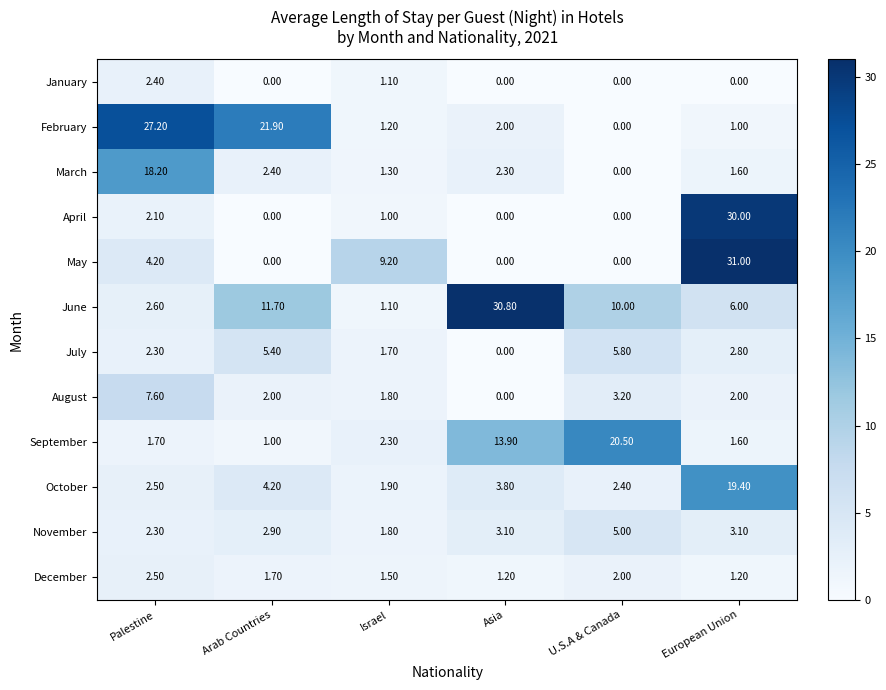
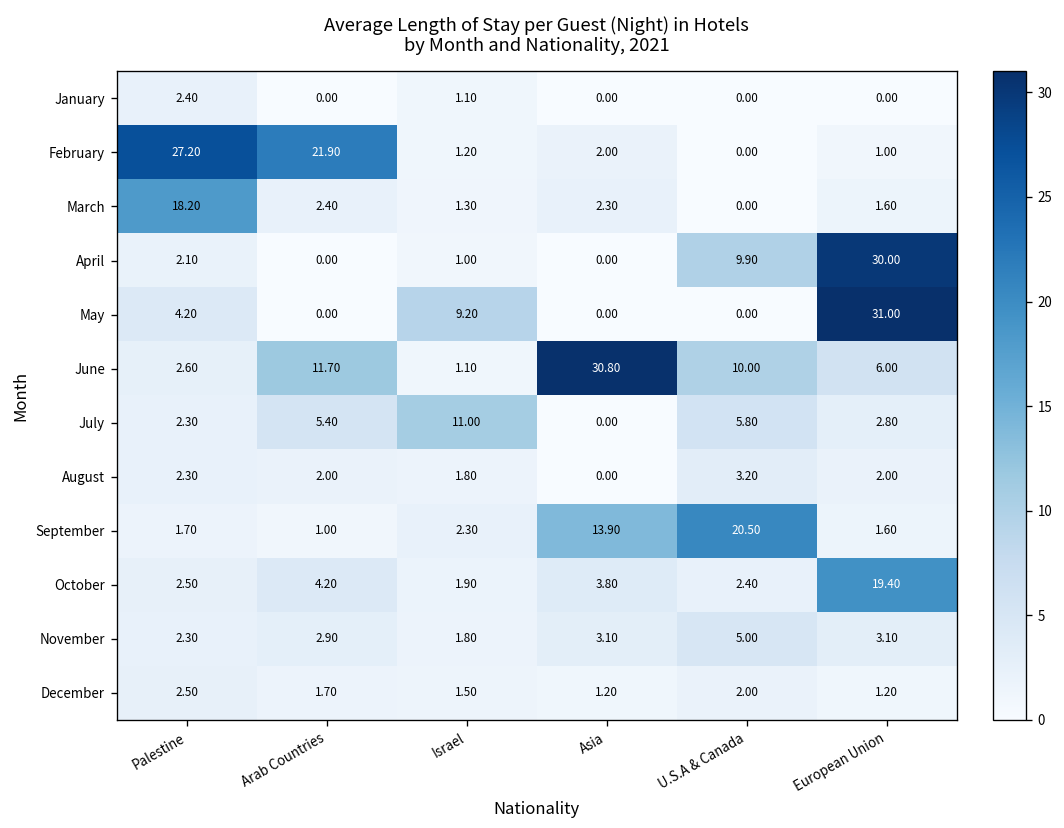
April, U.S.A & Canada: 0.00 -> 9.90
July, Israel: 1.70 -> 11.00
August, Palestine: 7.60 -> 2.30
